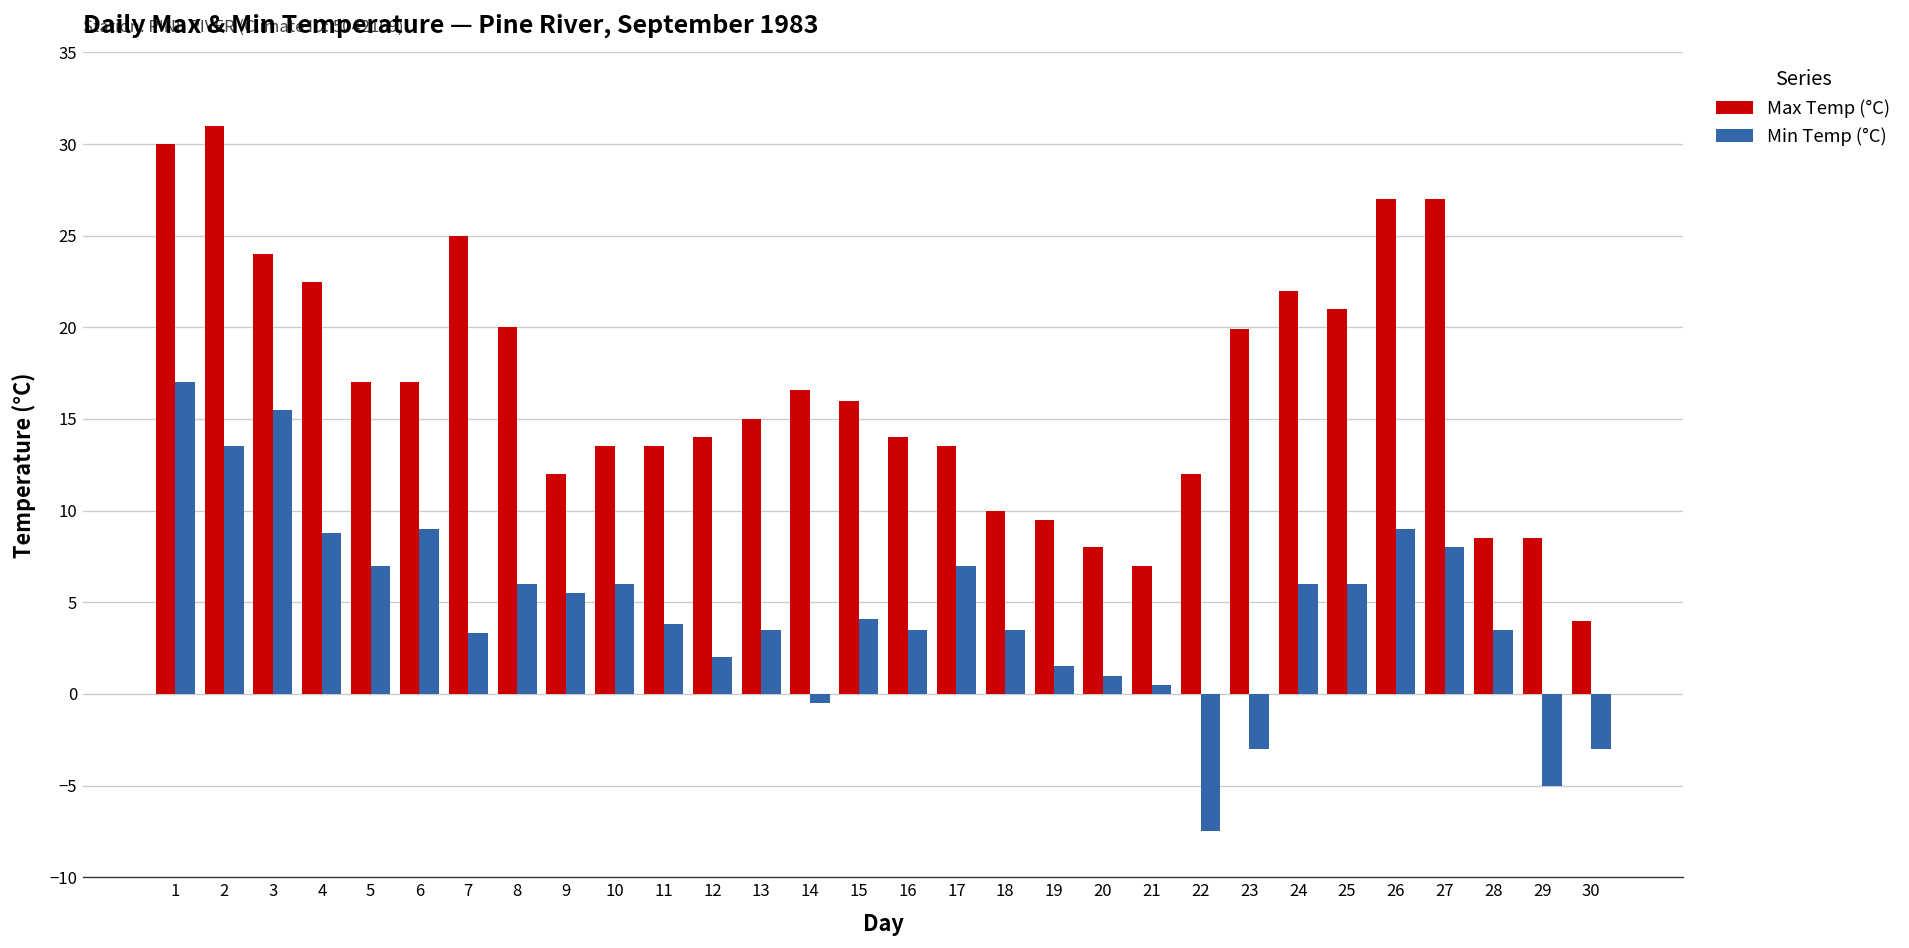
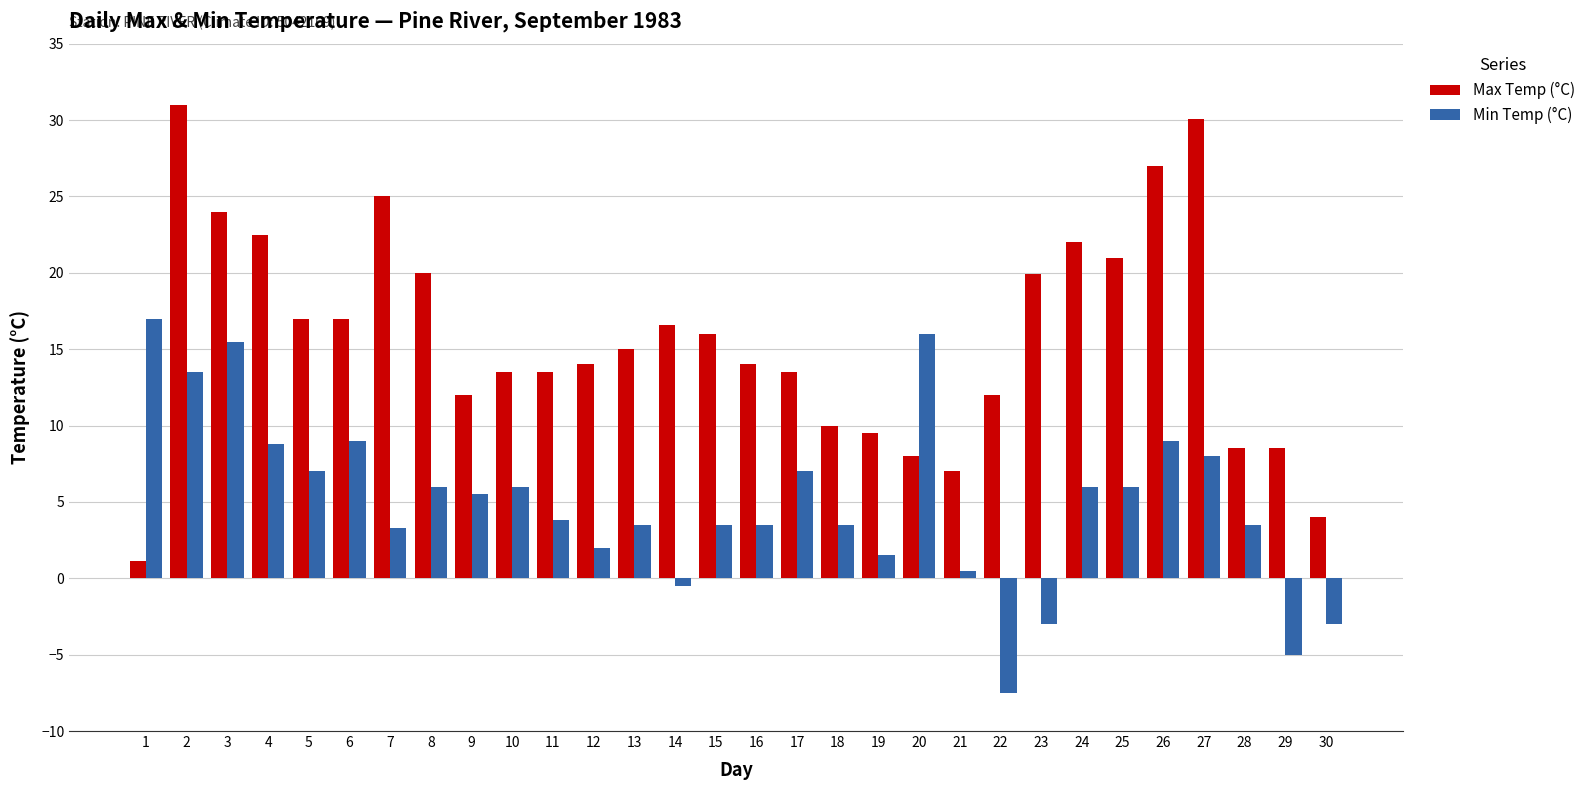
Max Temp (°C), 1: 30.0 -> 1.1
Min Temp (°C), 15: 4.1 -> 3.5
Min Temp (°C), 20: 1 -> 16
Max Temp (°C), 27: 27.0 -> 30.1
